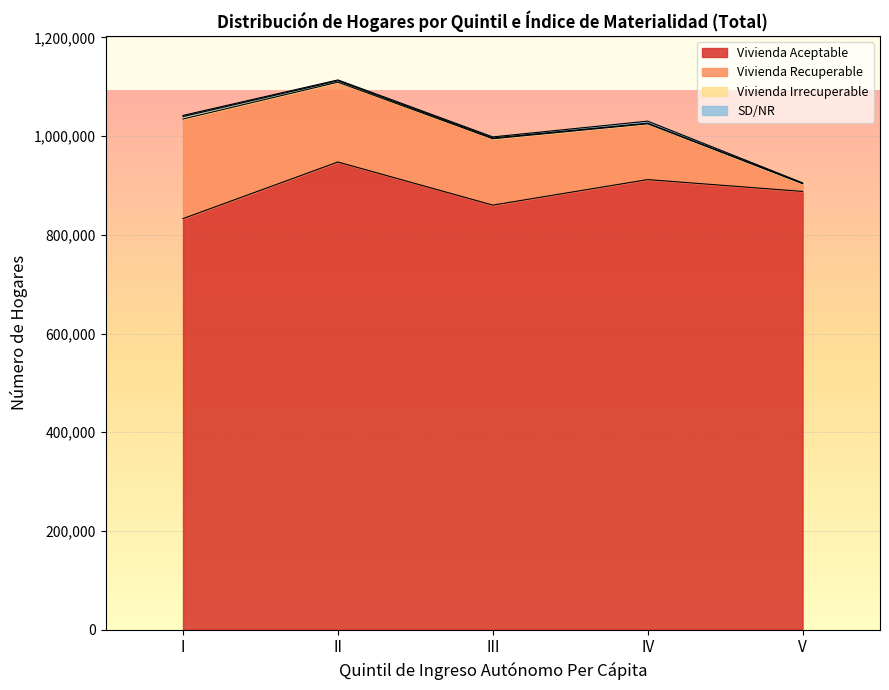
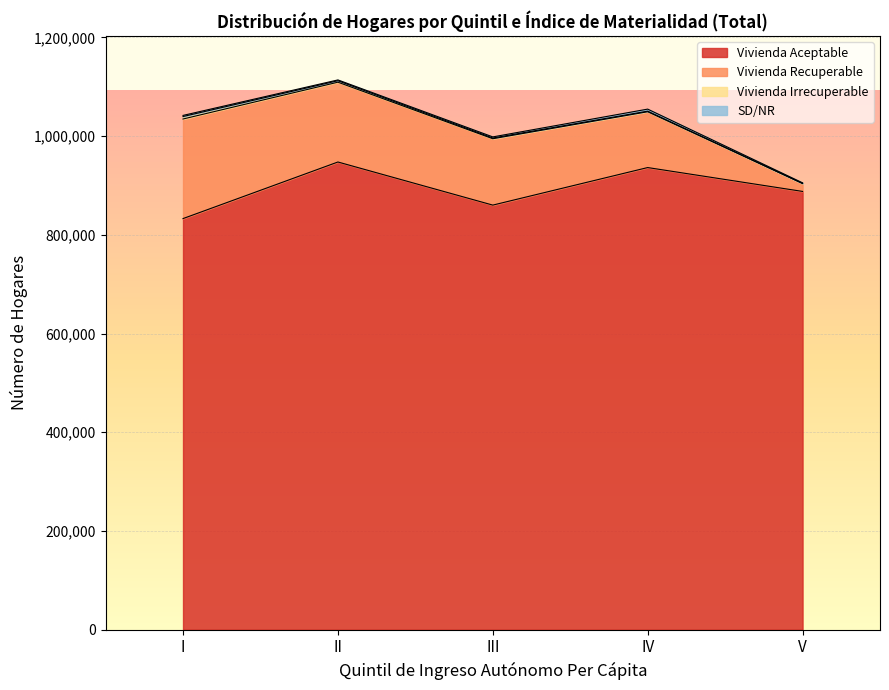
Vivienda Aceptable, IV: 910,000 -> 940,000
